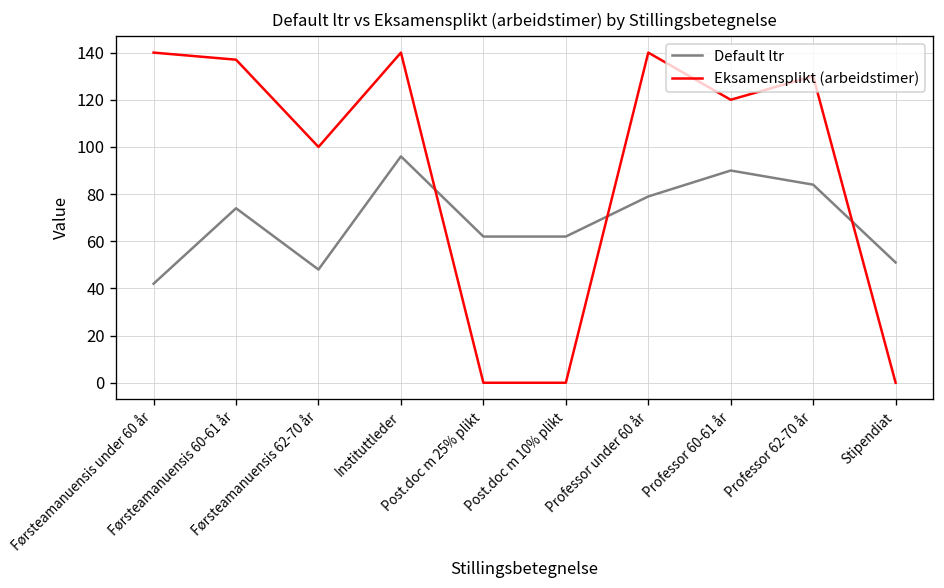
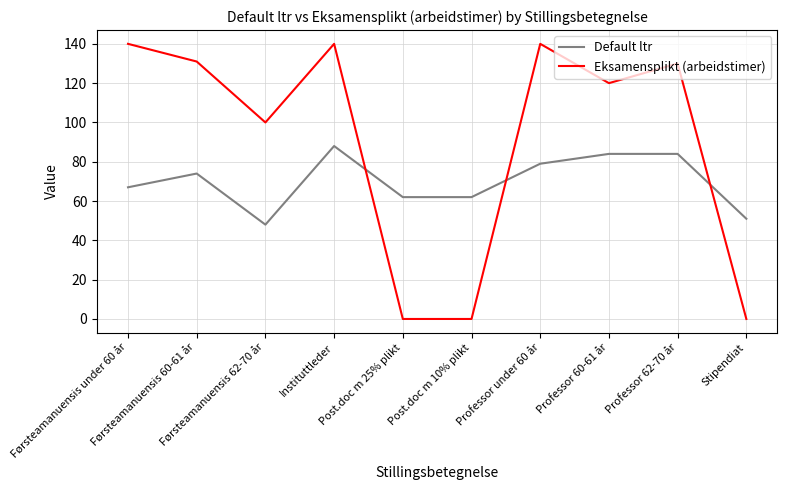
Default ltr, Førsteamanuensis under 60 år: 42 -> 67
Eksamensplikt (arbeidstimer), Førsteamanuensis 60-61 år: 137 -> 131
Default ltr, Instituttleder: 96 -> 88
Default ltr, Professor 60-61 år: 90 -> 84
